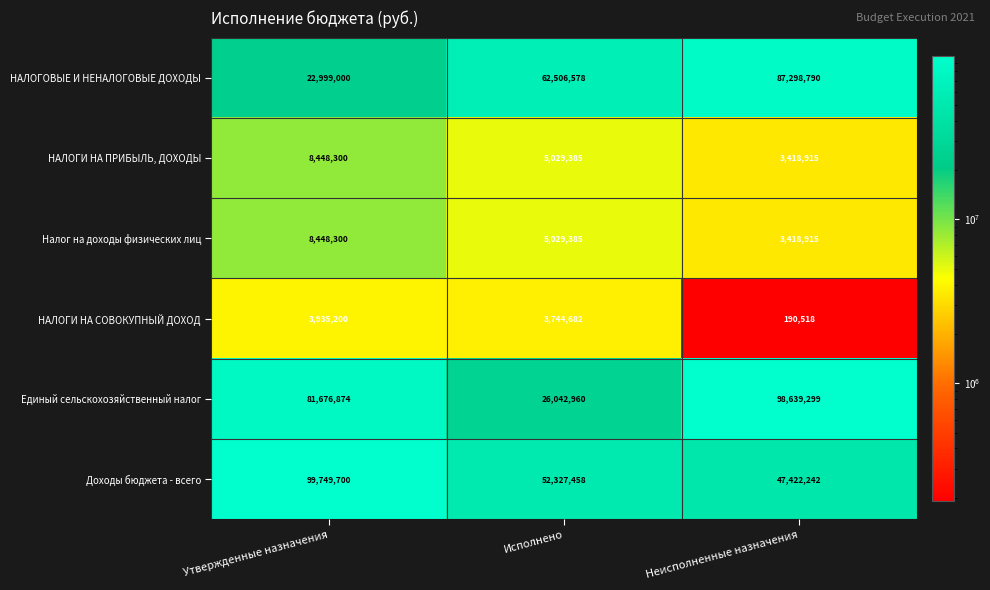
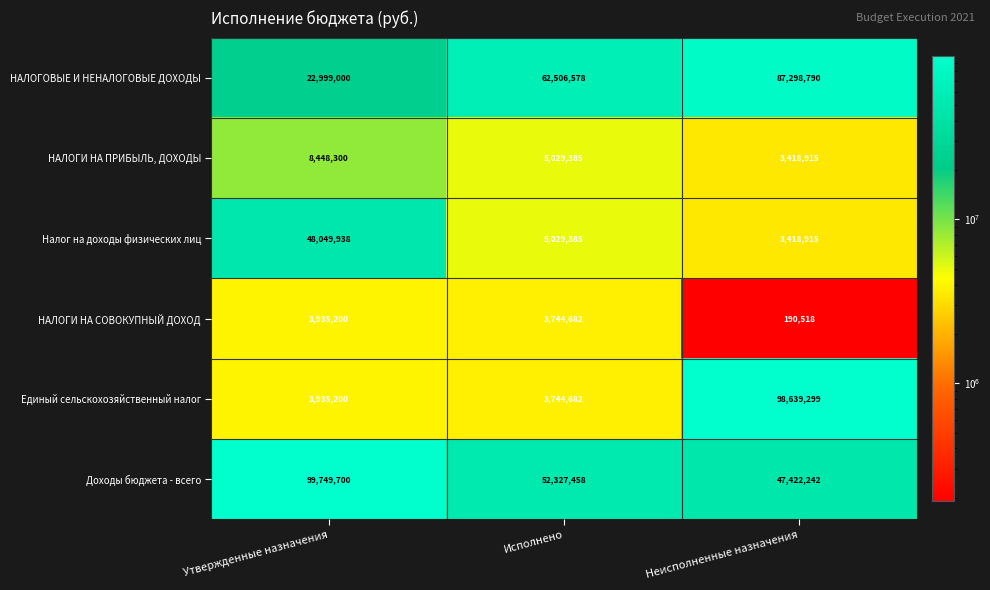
Налог на доходы физических лиц, Утвержденные назначения: 8,448,300 -> 48,049,938
Единый сельскохозяйственный налог, Утвержденные назначения: 81,676,874 -> 3,935,200
Единый сельскохозяйственный налог, Исполнено: 26,042,960 -> 3,744,682
